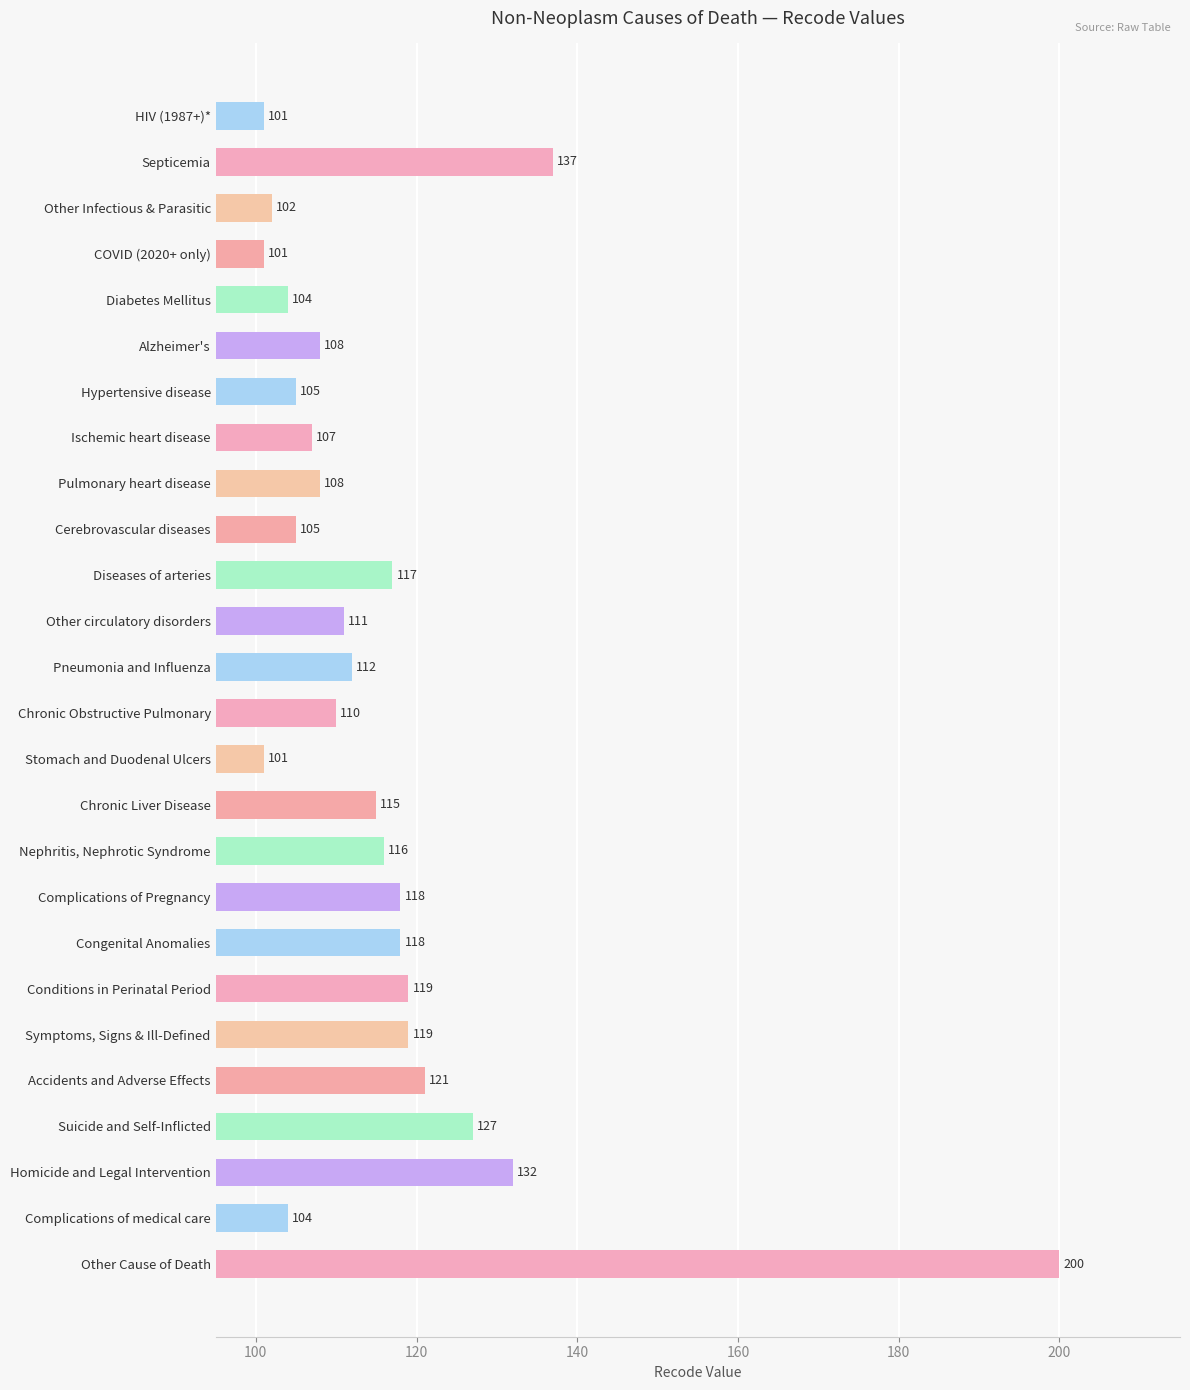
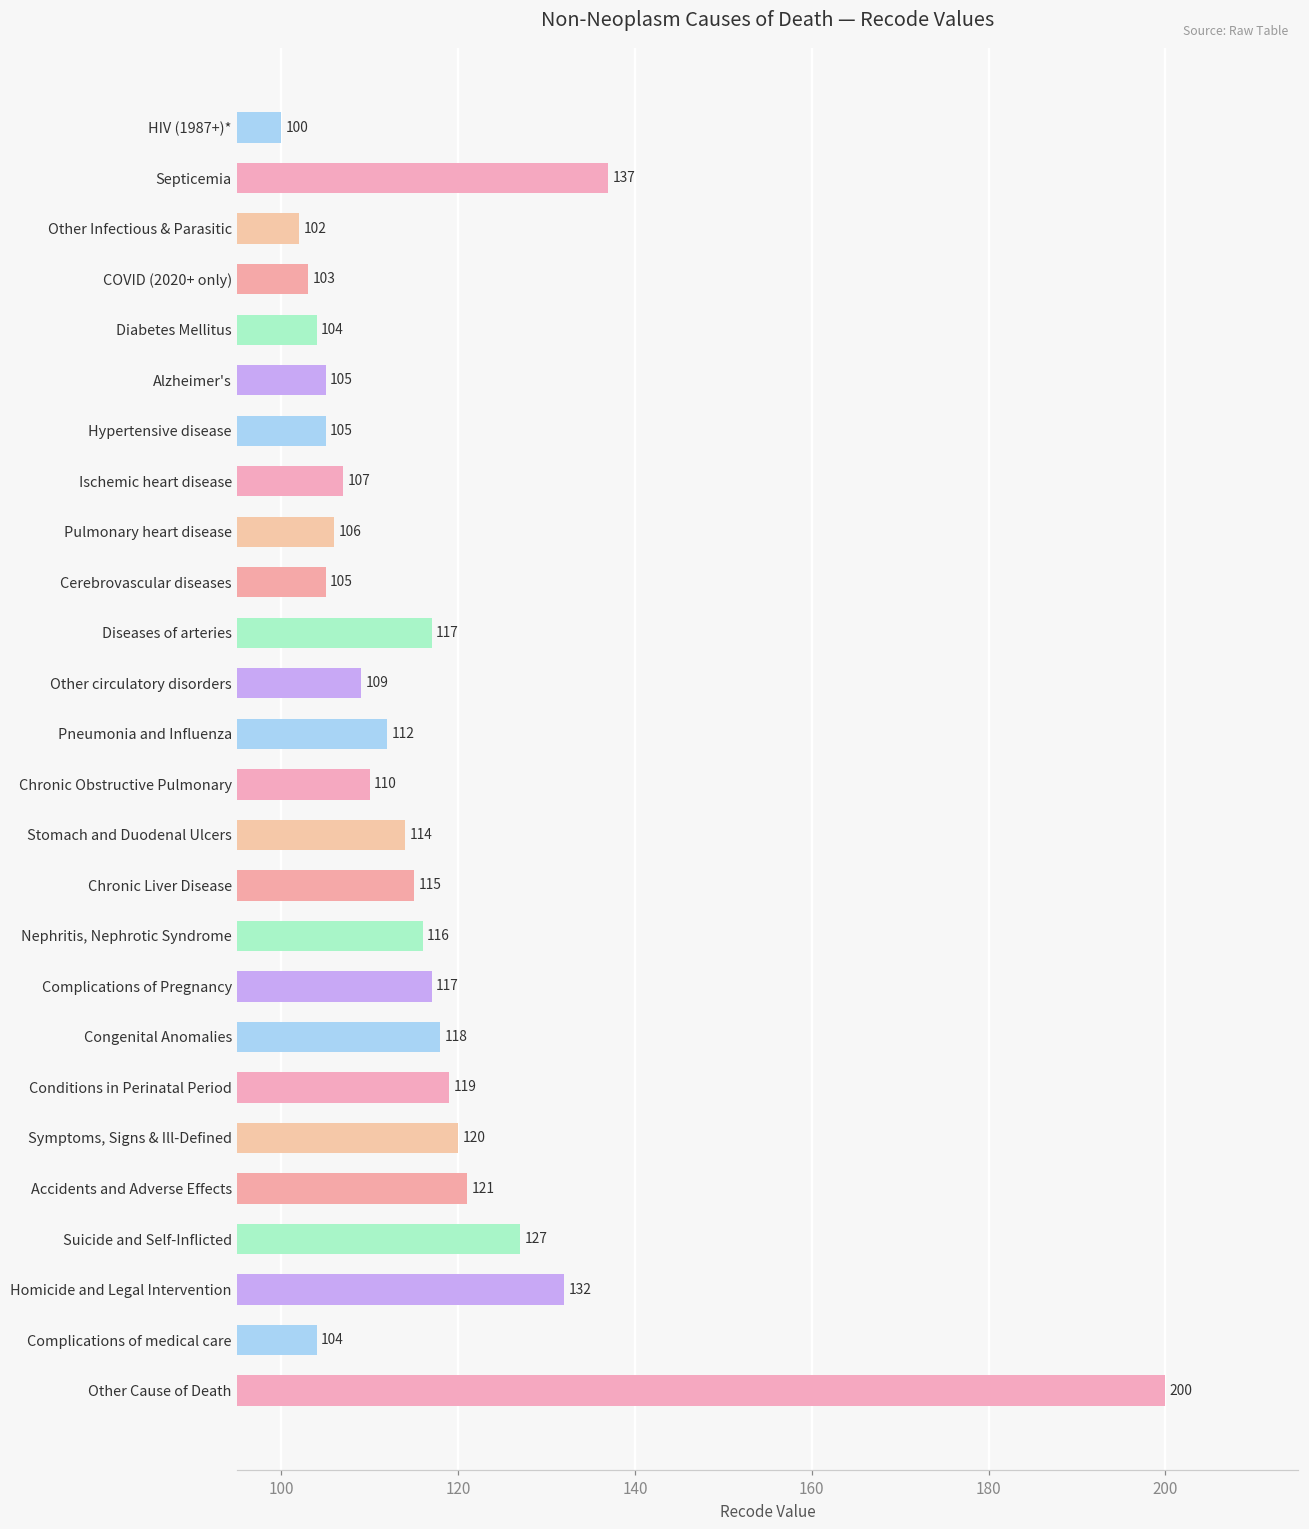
HIV (1987+)*: 101 -> 100
COVID (2020+ only): 101 -> 103
Alzheimer's: 108 -> 105
Pulmonary heart disease: 108 -> 106
Other circulatory disorders: 111 -> 109
Stomach and Duodenal Ulcers: 101 -> 114
Complications of Pregnancy: 118 -> 117
Symptoms, Signs & Ill-Defined: 119 -> 120
